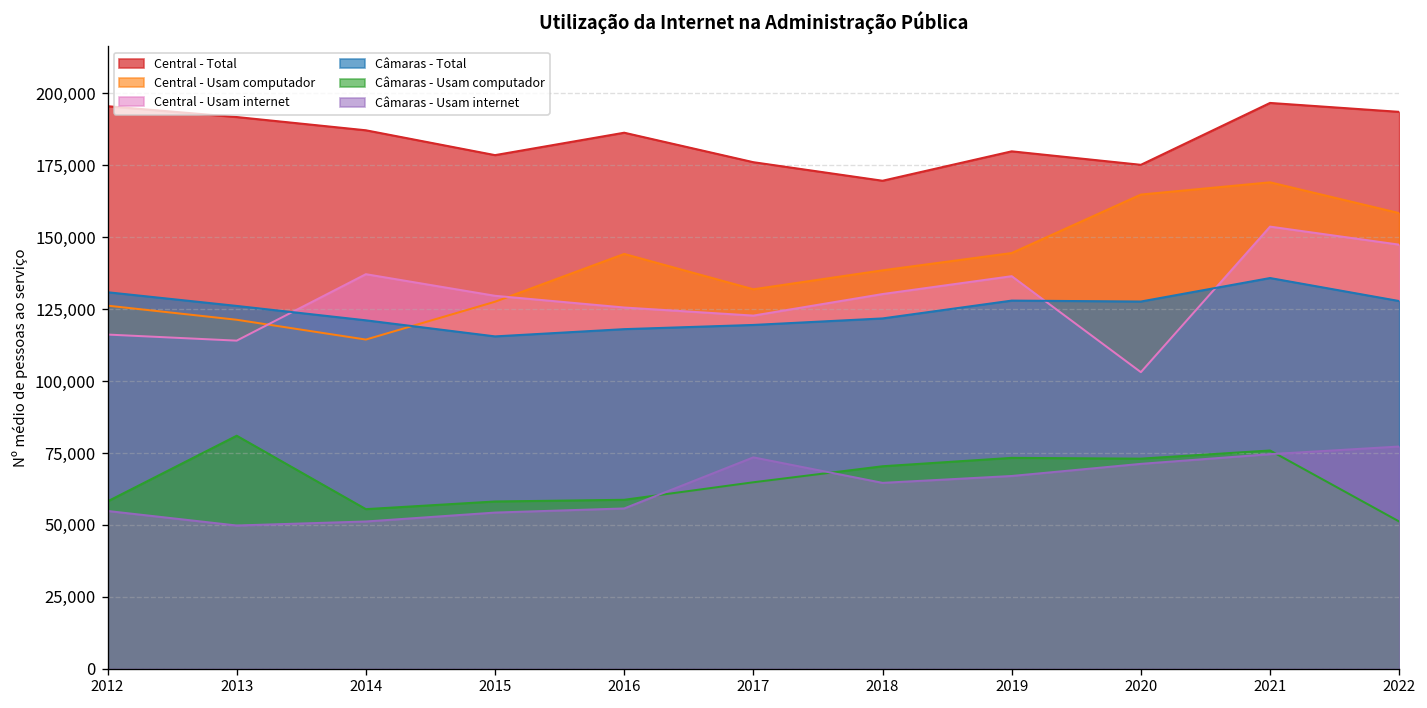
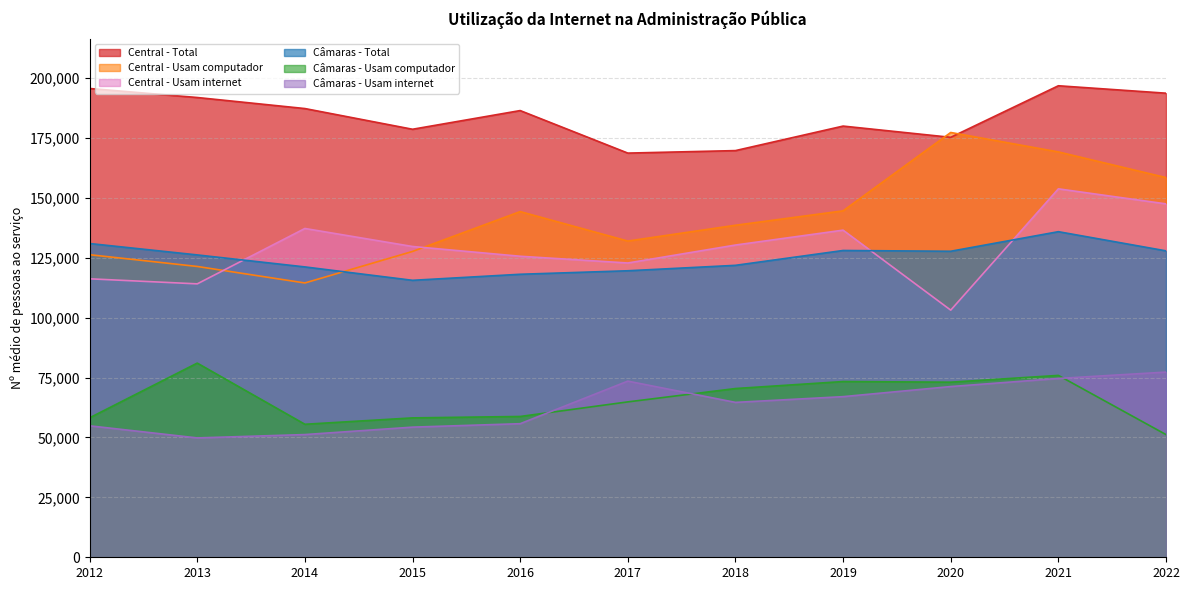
Central - Total, 2017: 176,000 -> 169,000
Central - Usam computador, 2020: 165,000 -> 177,000
